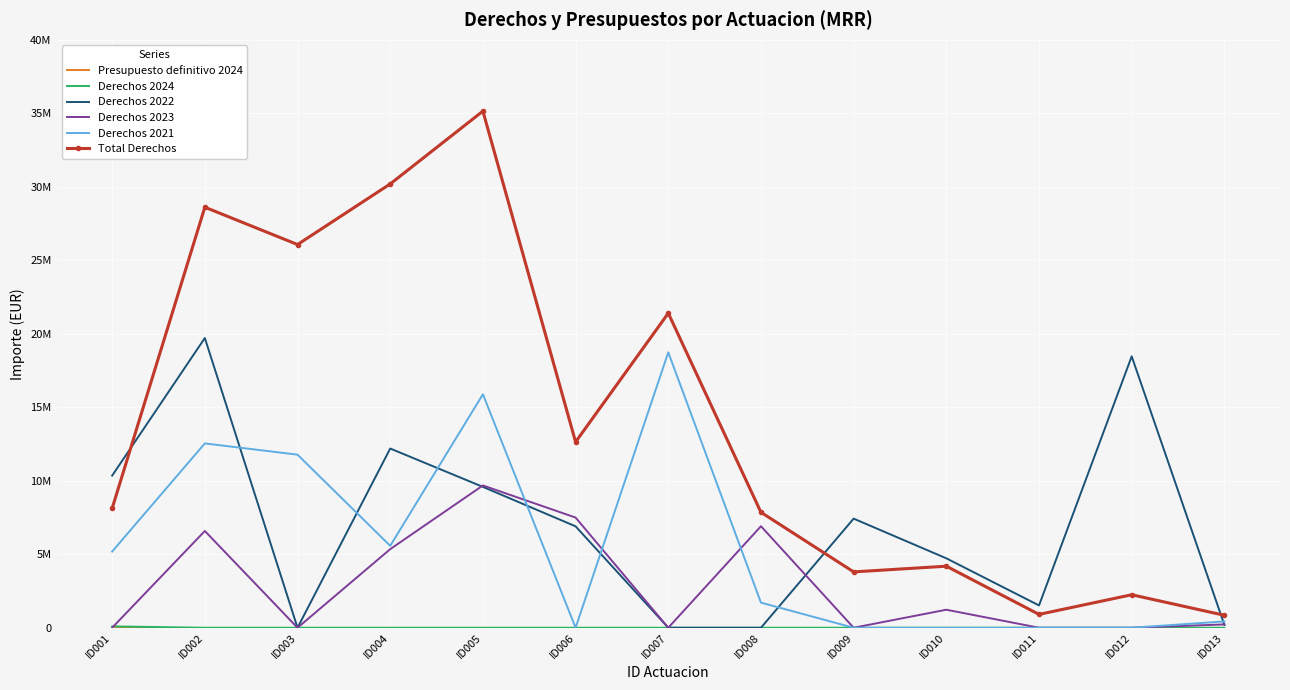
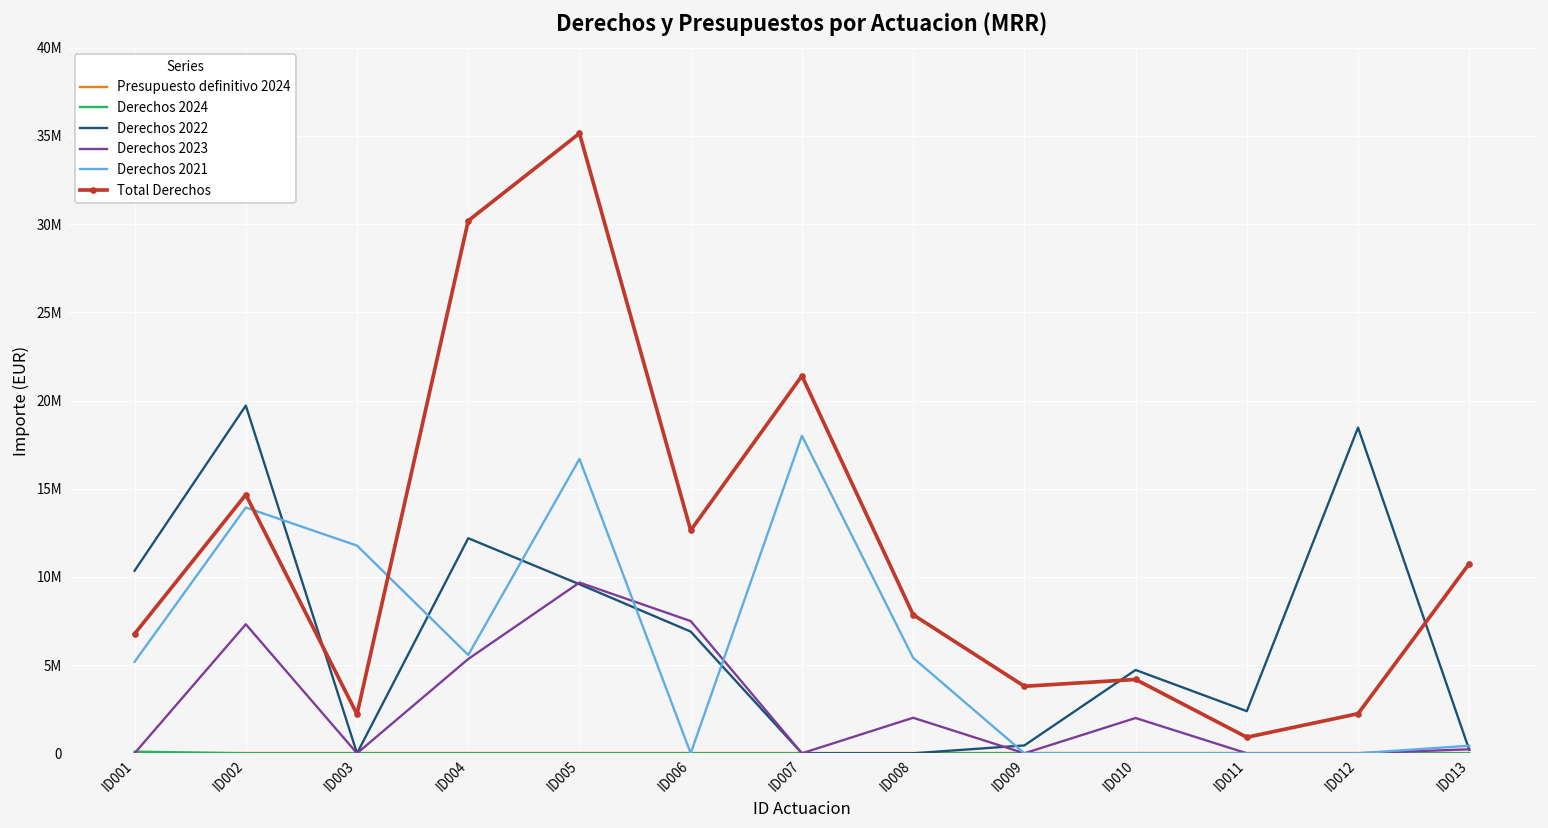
Total Derechos, ID001: 8100000 -> 6800000
Derechos 2023, ID002: 6600000 -> 7300000
Derechos 2021, ID002: 12500000 -> 13900000
Total Derechos, ID002: 28600000 -> 14700000
Total Derechos, ID003: 26100000 -> 2200000
Derechos 2021, ID005: 15900000 -> 16700000
Derechos 2021, ID007: 18700000 -> 18000000
Derechos 2023, ID008: 6900000 -> 2000000
Derechos 2021, ID008: 1700000 -> 5400000
Derechos 2022, ID009: 7400000 -> 400000
Derechos 2023, ID010: 1200000 -> 2000000
Derechos 2022, ID011: 1500000 -> 2400000
Total Derechos, ID013: 800000 -> 10800000
